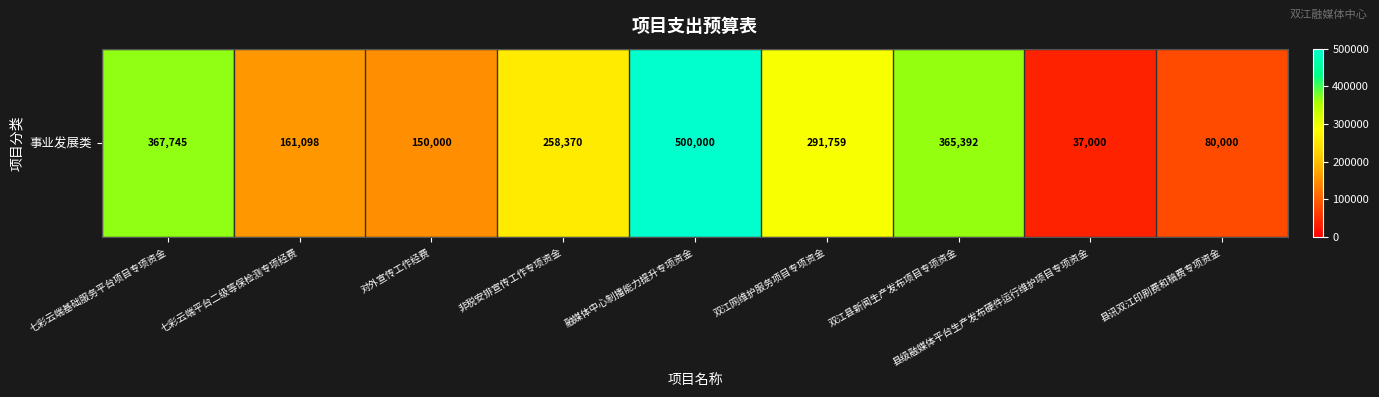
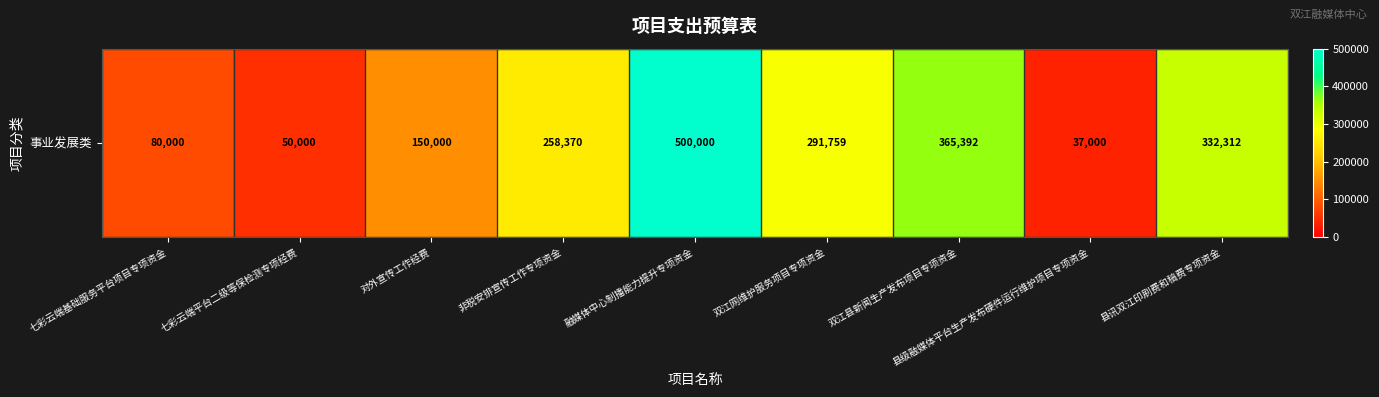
事业发展类, 七彩云端基础服务平台项目专项资金: 367,745 -> 80,000
事业发展类, 七彩云端平台二级等保检测专项经费: 161,098 -> 50,000
事业发展类, 县讯双江印刷费和稿费专项资金: 80,000 -> 332,312
